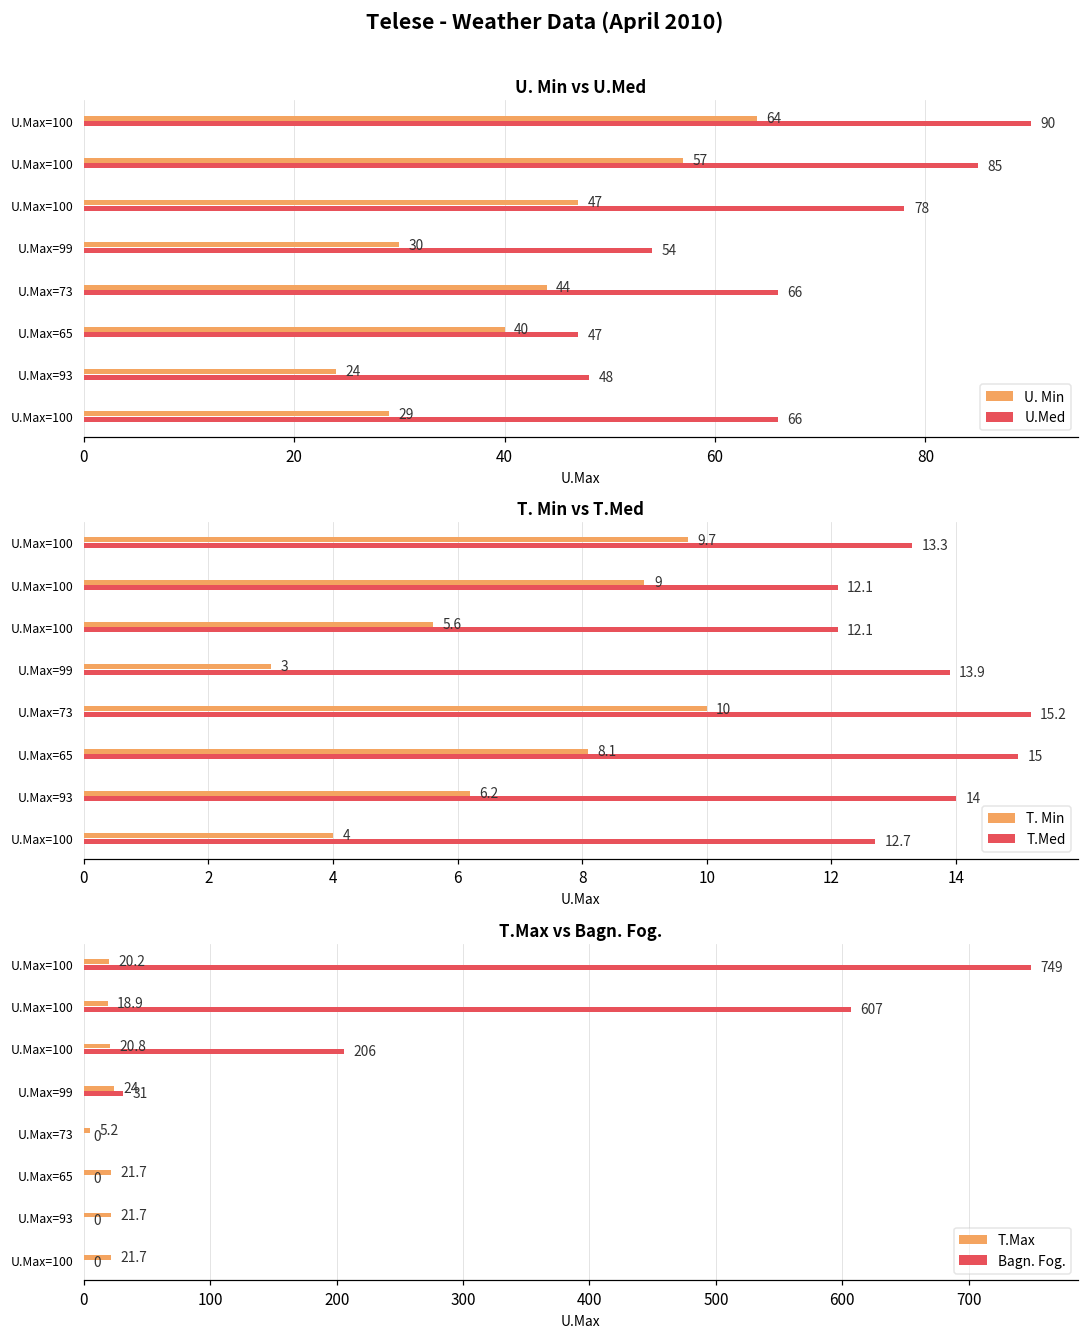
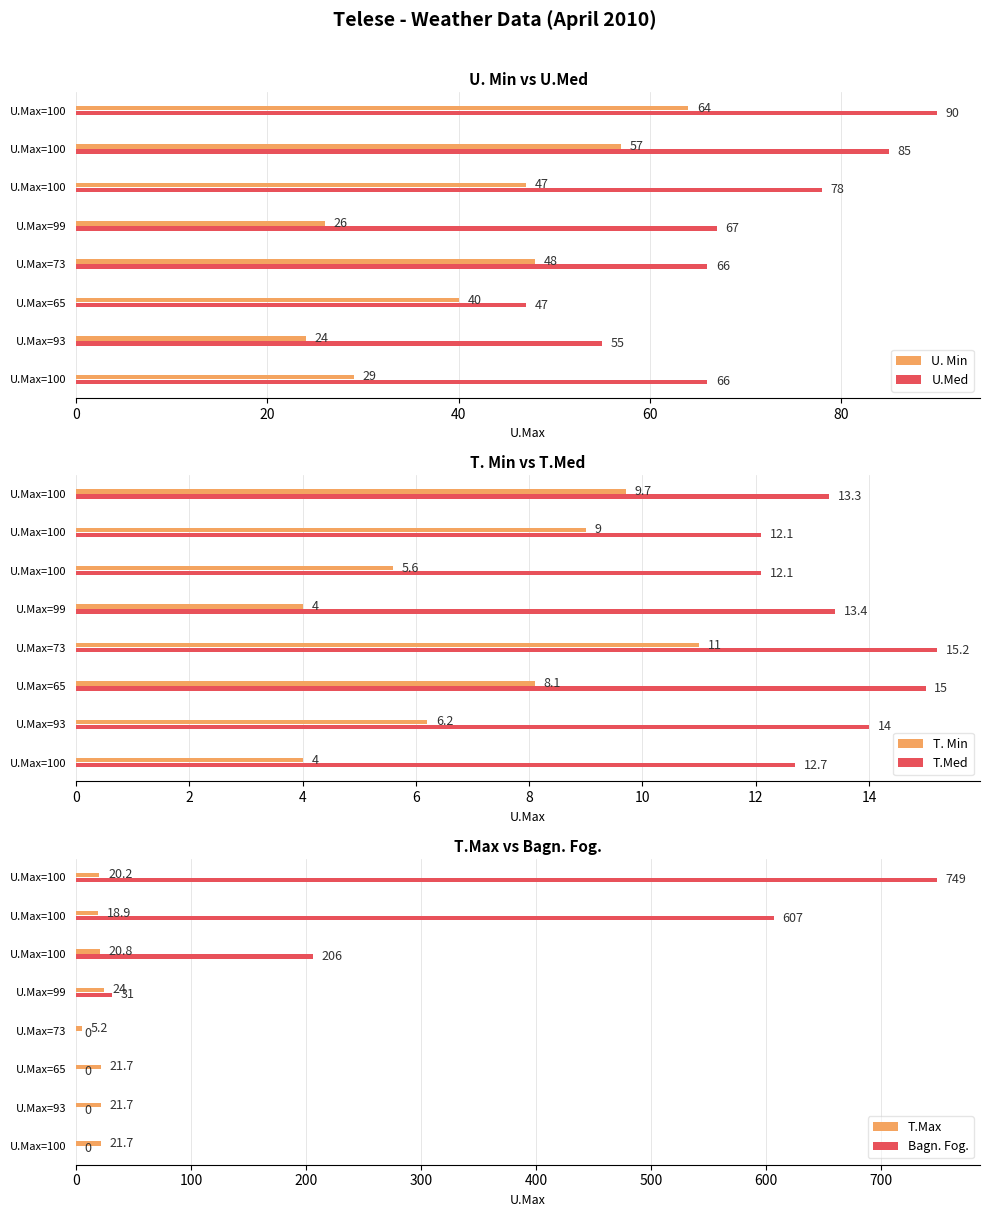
U. Min vs U.Med, U. Min, U.Max=99: 30 -> 26
U. Min vs U.Med, U.Med, U.Max=99: 54 -> 67
U. Min vs U.Med, U. Min, U.Max=73: 44 -> 48
U. Min vs U.Med, U.Med, U.Max=93: 48 -> 55
T. Min vs T.Med, T. Min, U.Max=99: 3 -> 4
T. Min vs T.Med, T.Med, U.Max=99: 13.9 -> 13.4
T. Min vs T.Med, T. Min, U.Max=73: 10 -> 11
